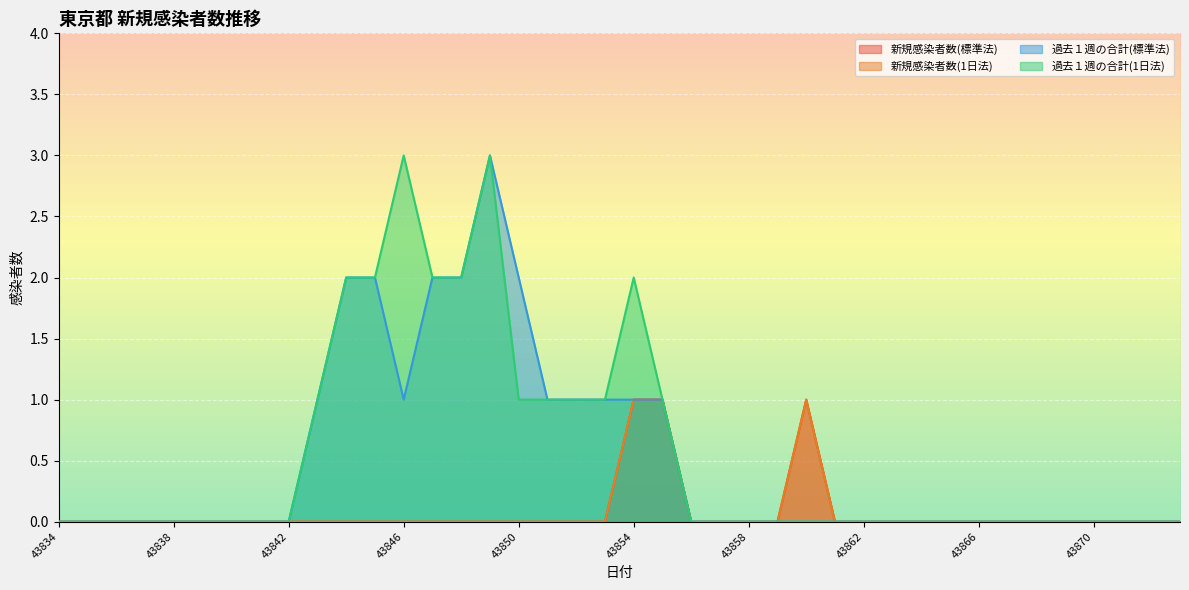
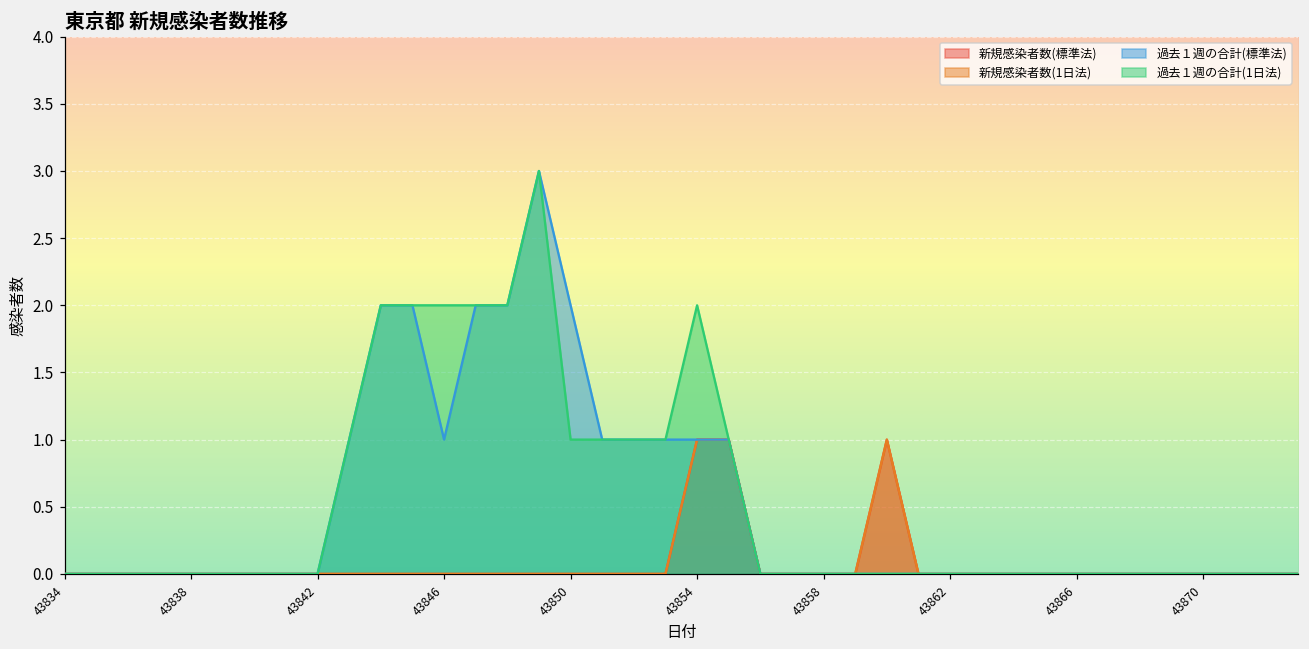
過去１週の合計(1日法), 43846: 3 -> 2
